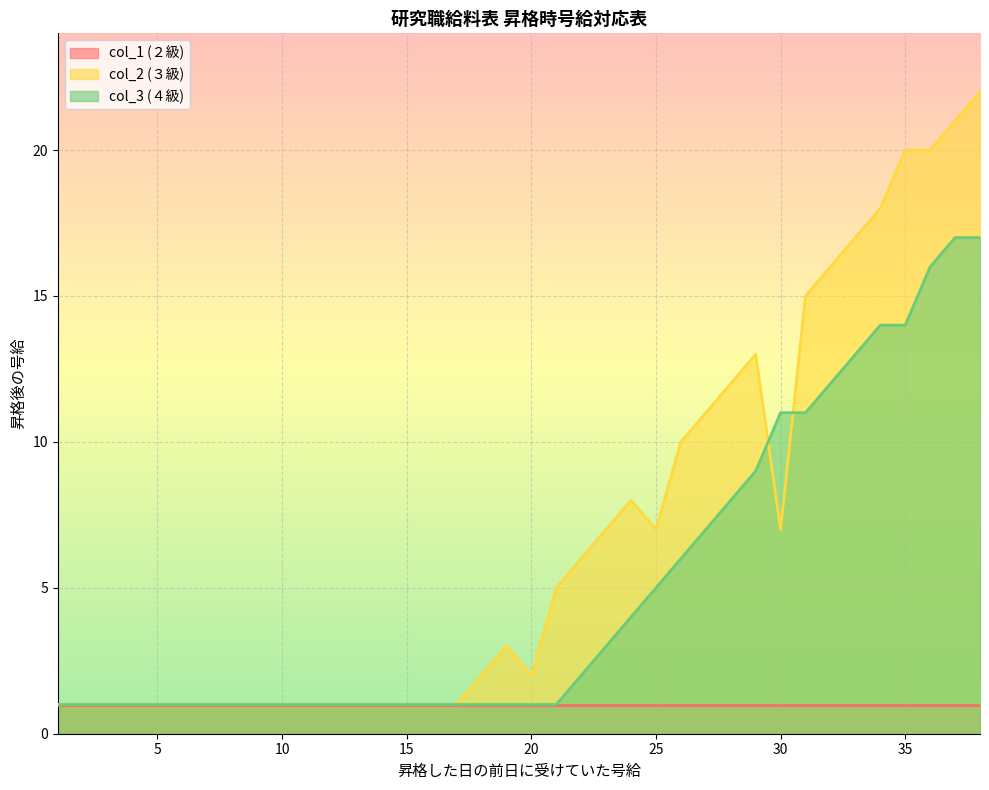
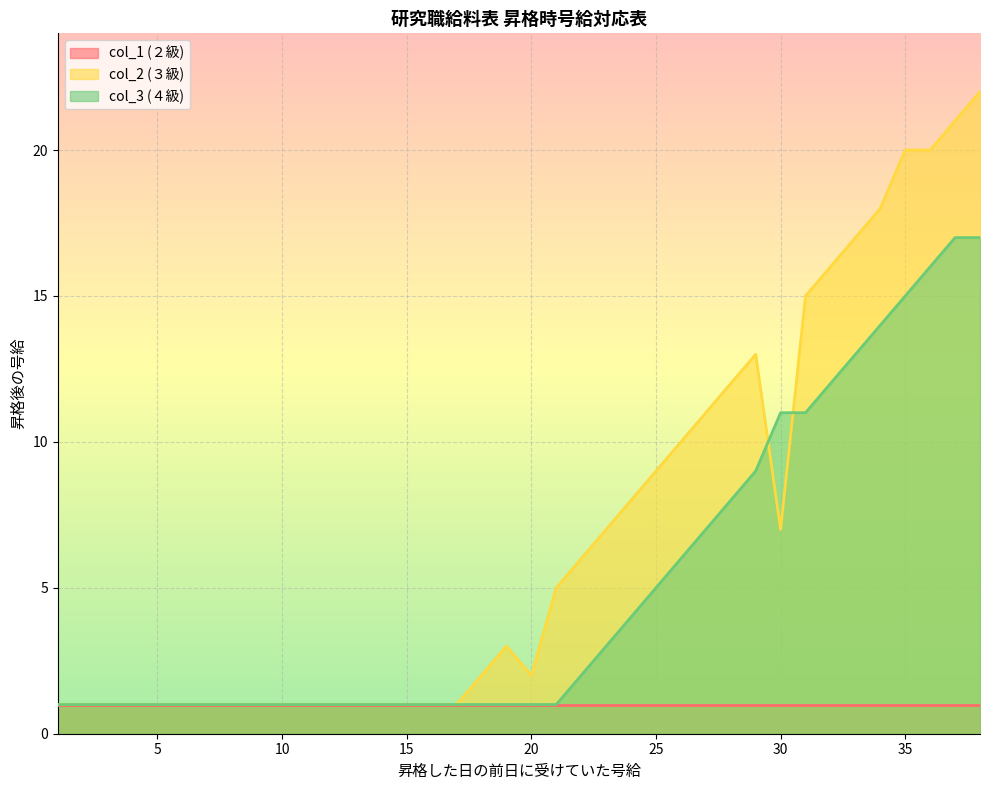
col_2 (３級), 25: 7 -> 9
col_3 (４級), 35: 14 -> 15
